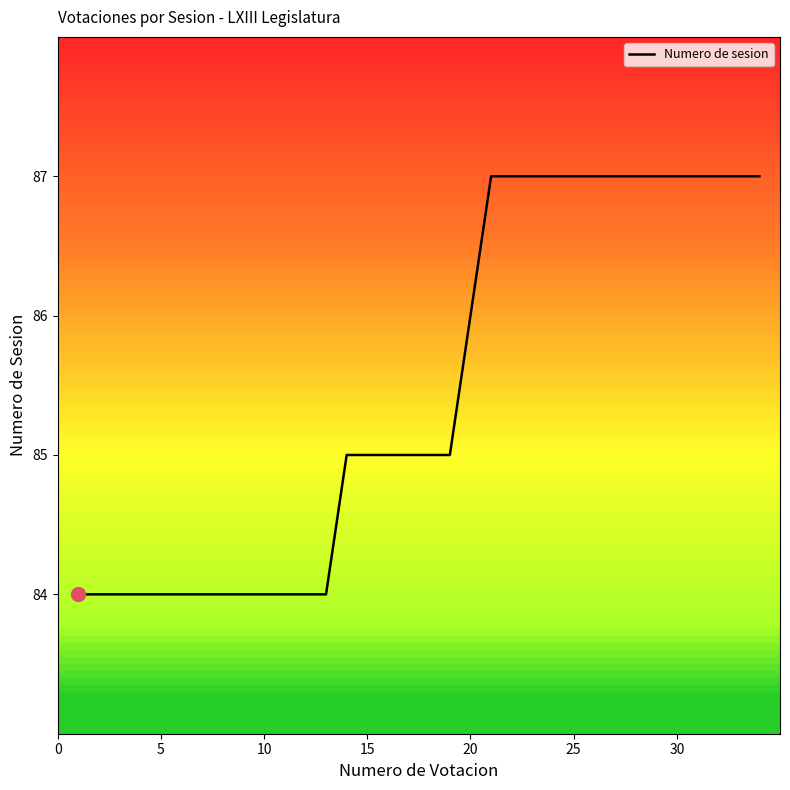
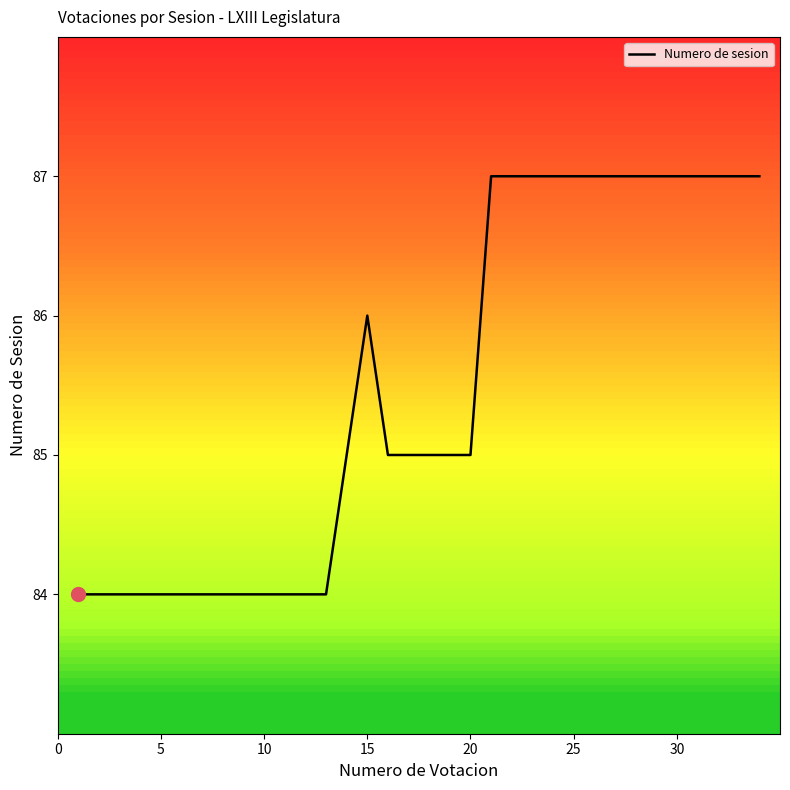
Numero de sesion, 15: 85 -> 86
Numero de sesion, 20: 86 -> 85
